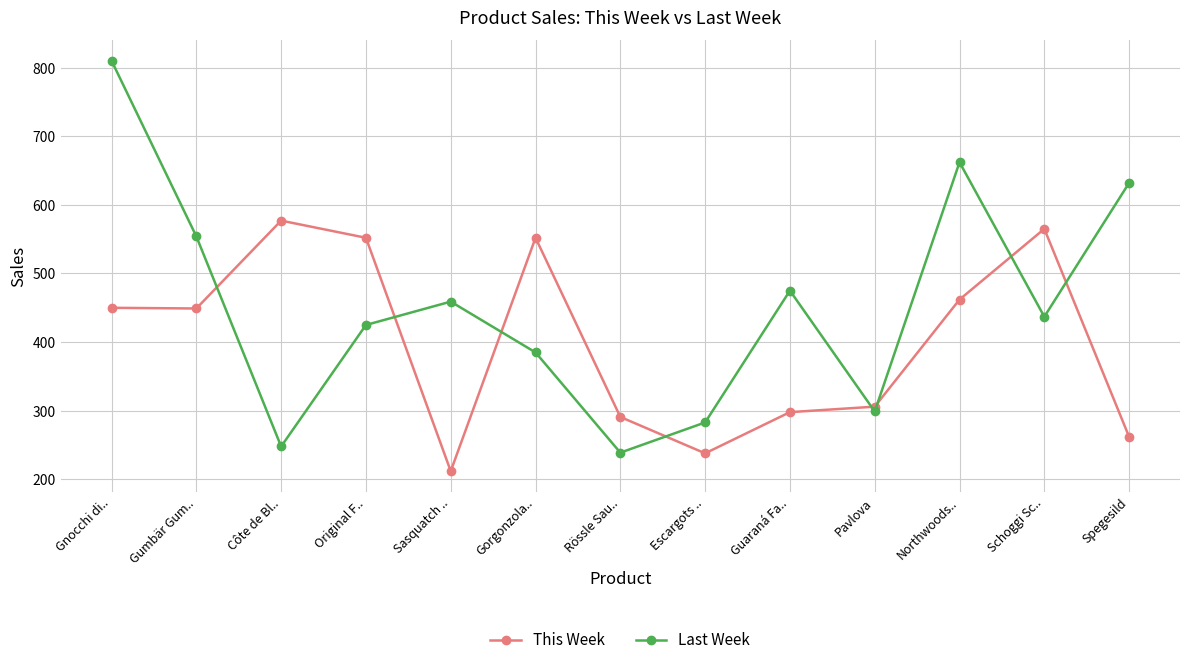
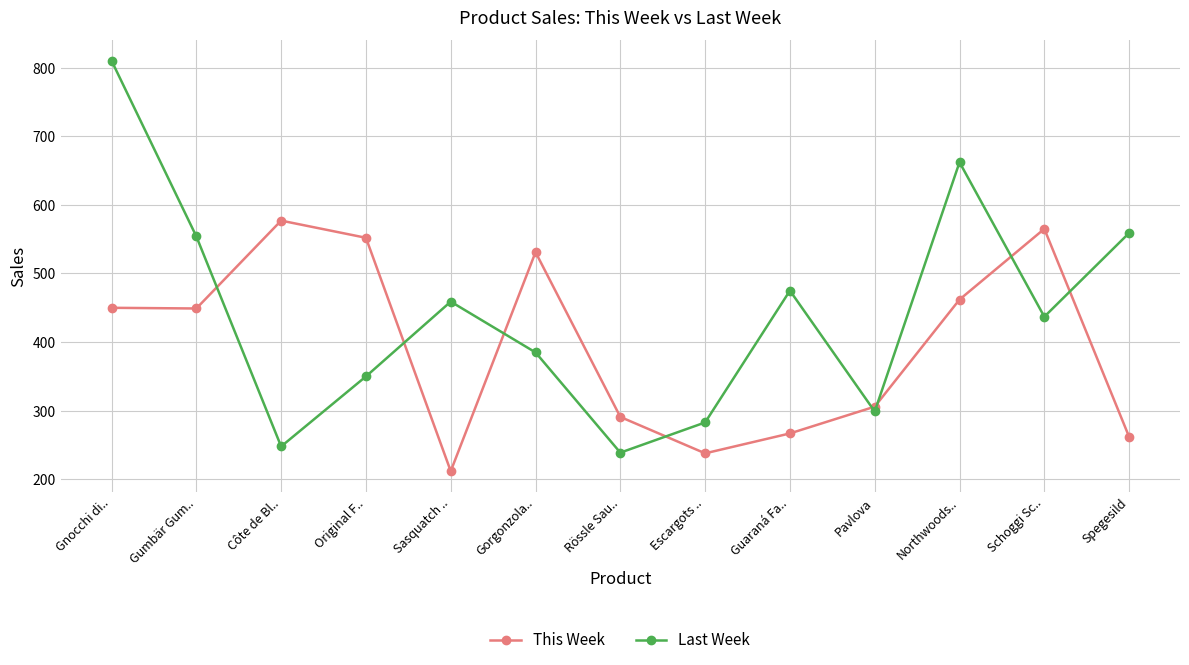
Last Week, Original F..: 430 -> 350
This Week, Gorgonzola..: 550 -> 530
This Week, Guaraná Fa..: 300 -> 270
Last Week, Spegesild: 630 -> 560
